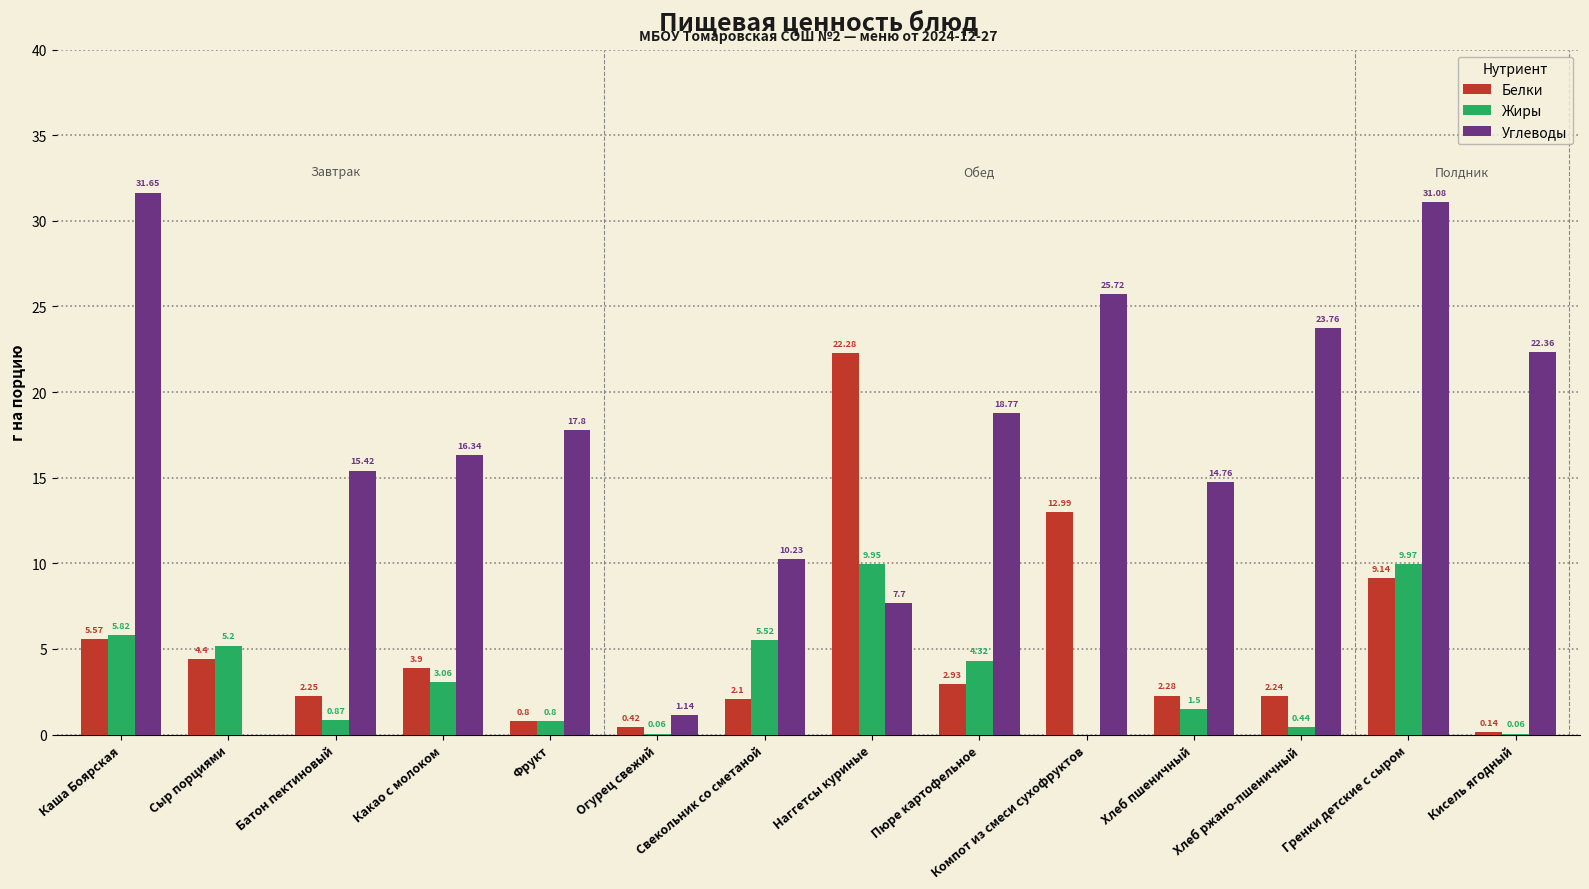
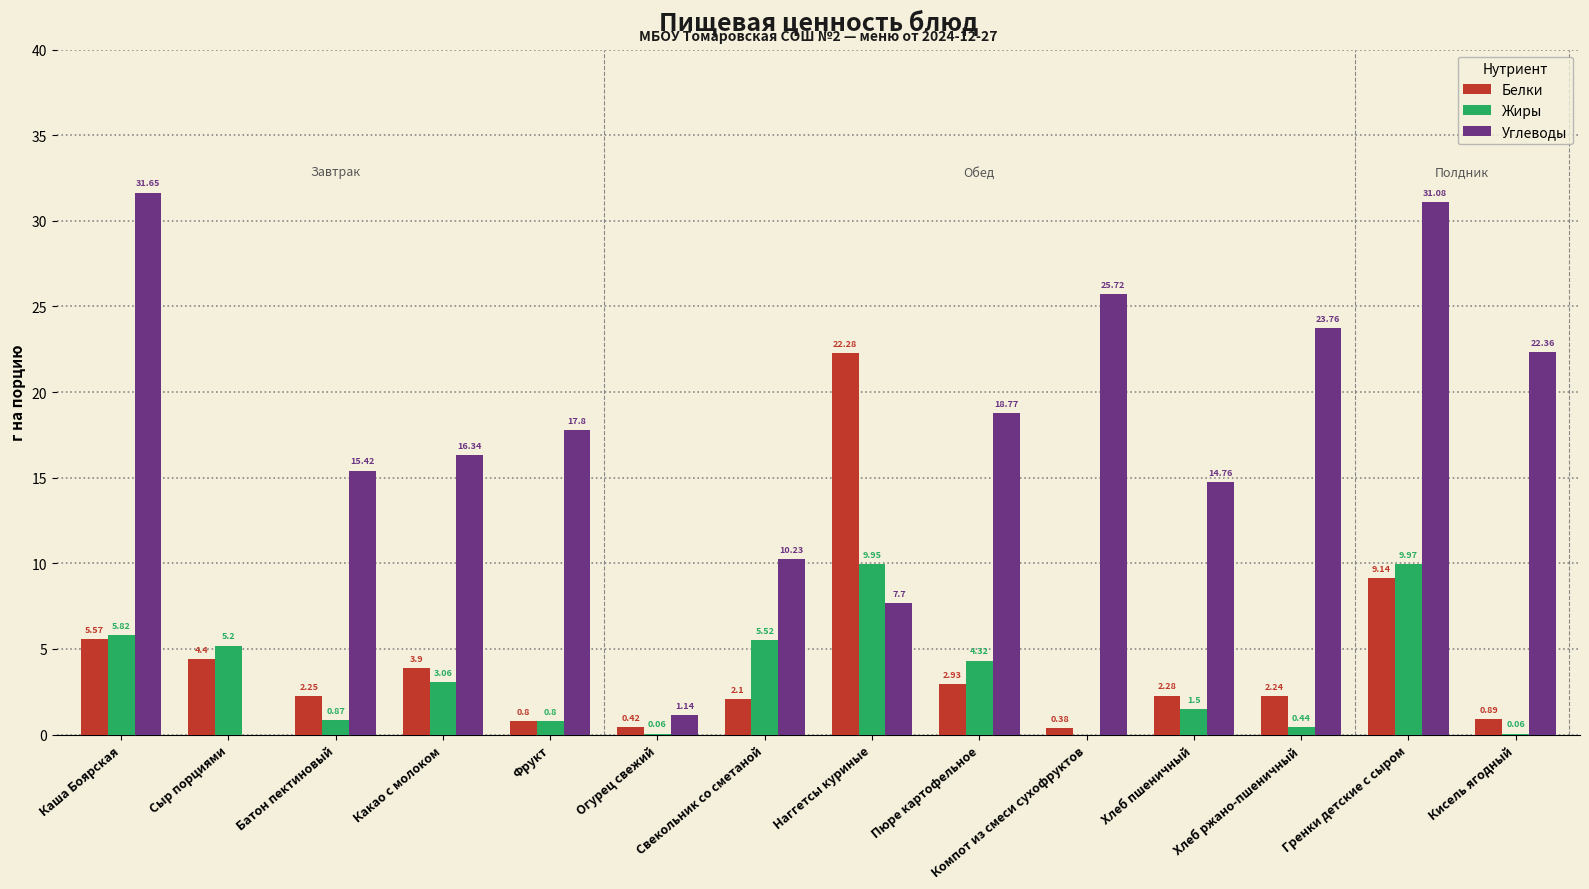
Белки, Компот из смеси сухофруктов: 12.99 -> 0.38
Белки, Кисель ягодный: 0.14 -> 0.89
